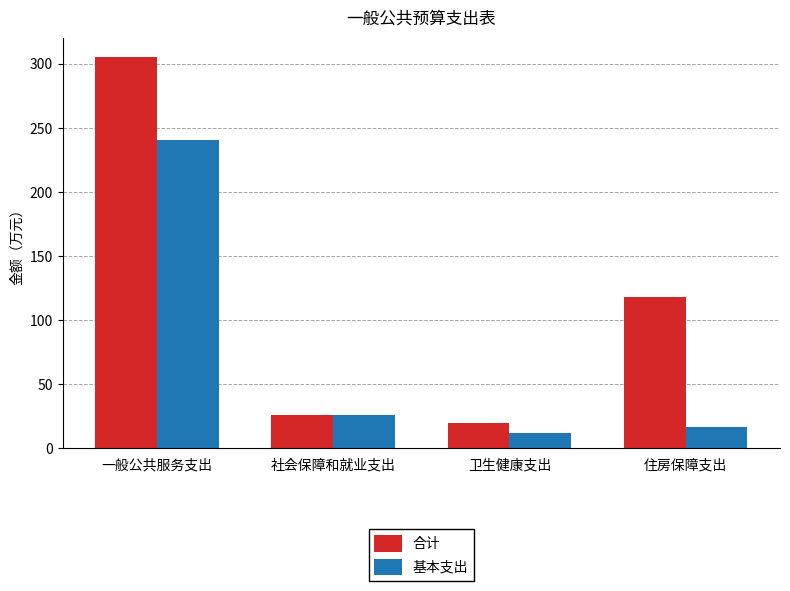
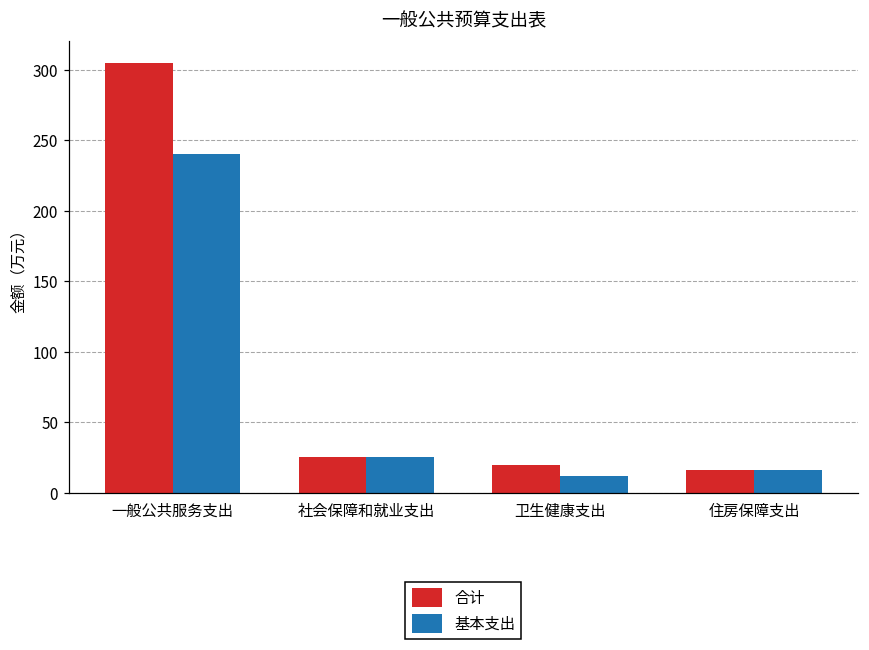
合计, 住房保障支出: 118 -> 17
